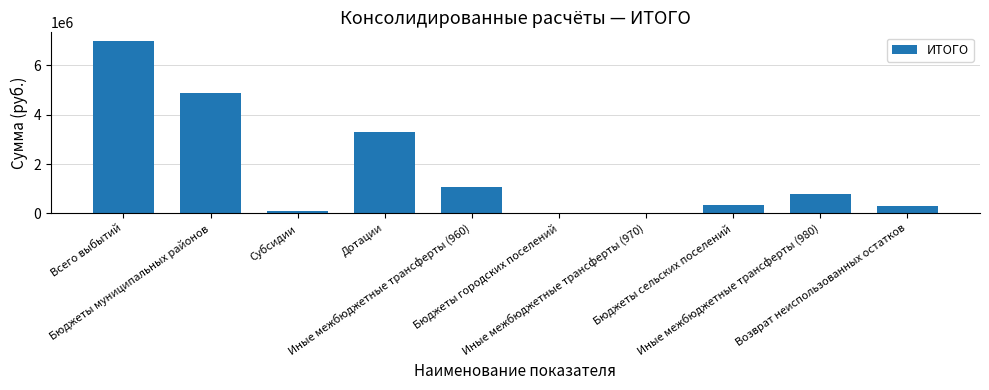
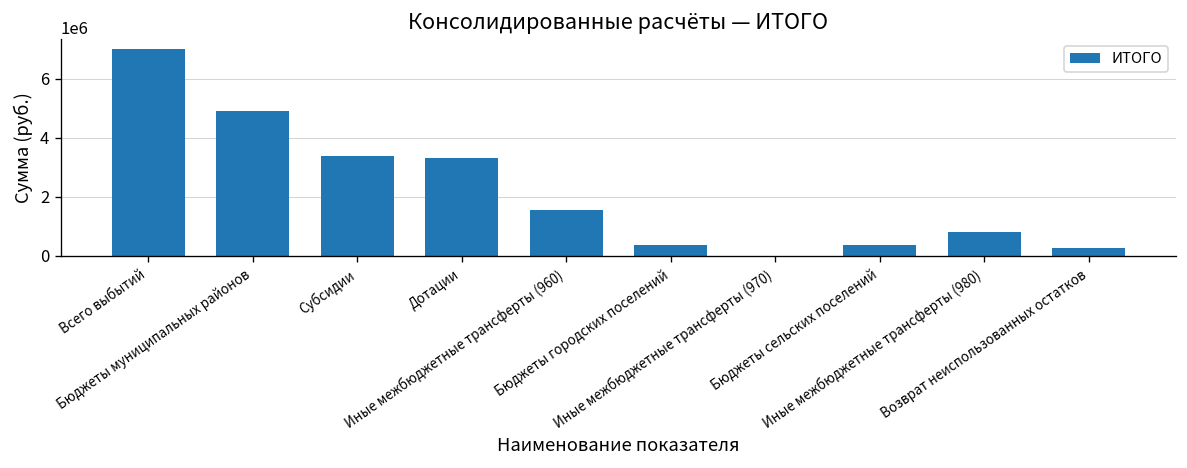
Субсидии: 100000 -> 3400000
Иные межбюджетные трансферты (960): 1100000 -> 1500000
Бюджеты городских поселений: 0 -> 400000
